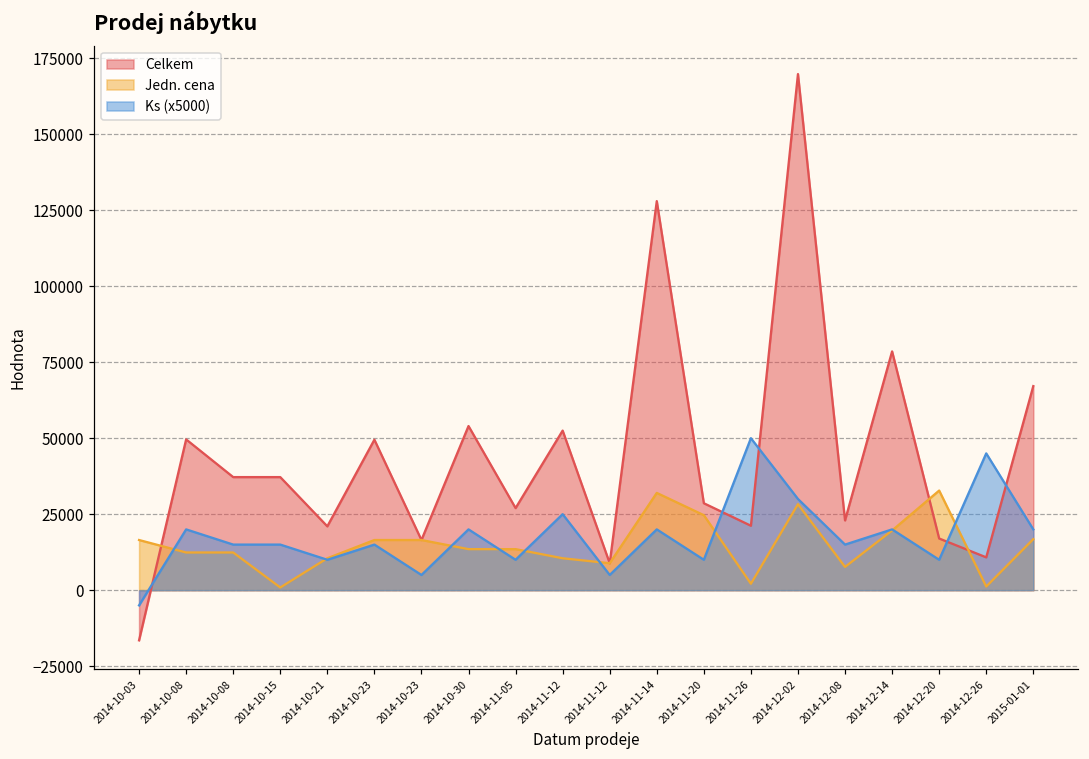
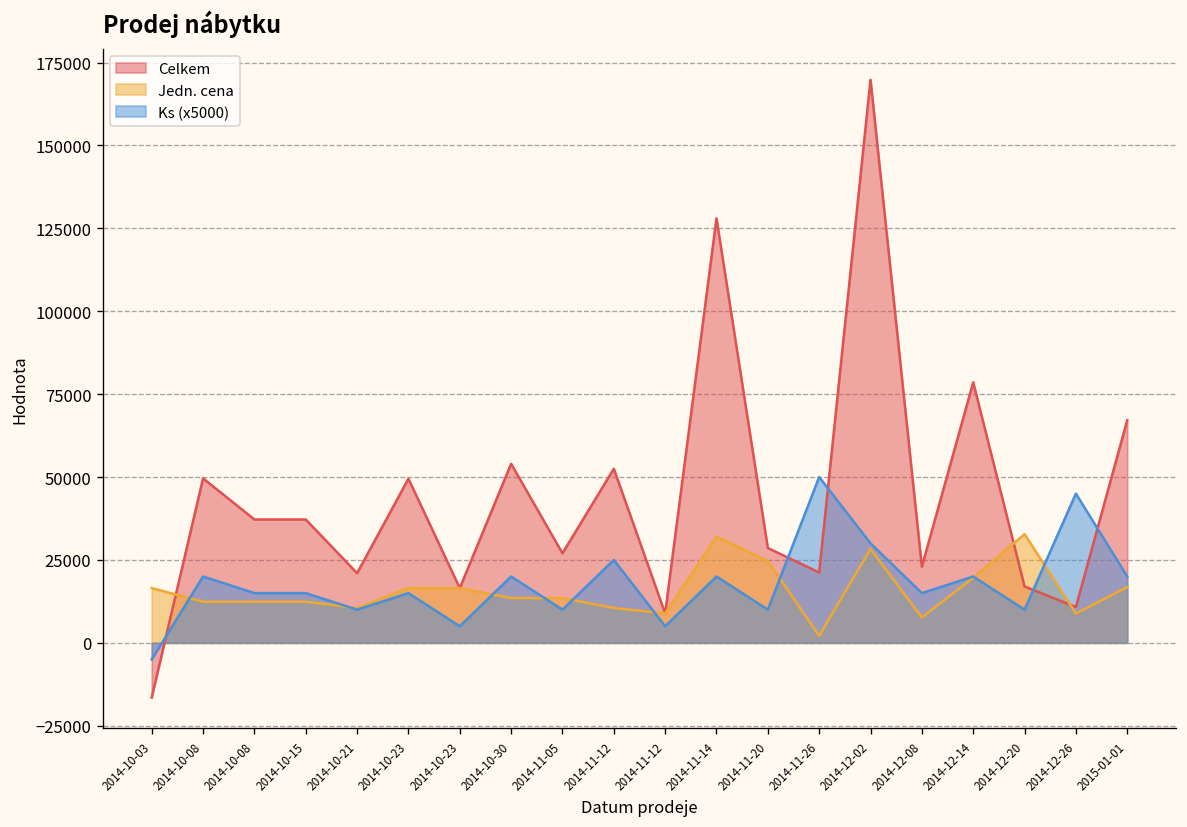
Jedn. cena, 2014-10-15: 1000 -> 12000
Jedn. cena, 2014-12-26: 1000 -> 9000
